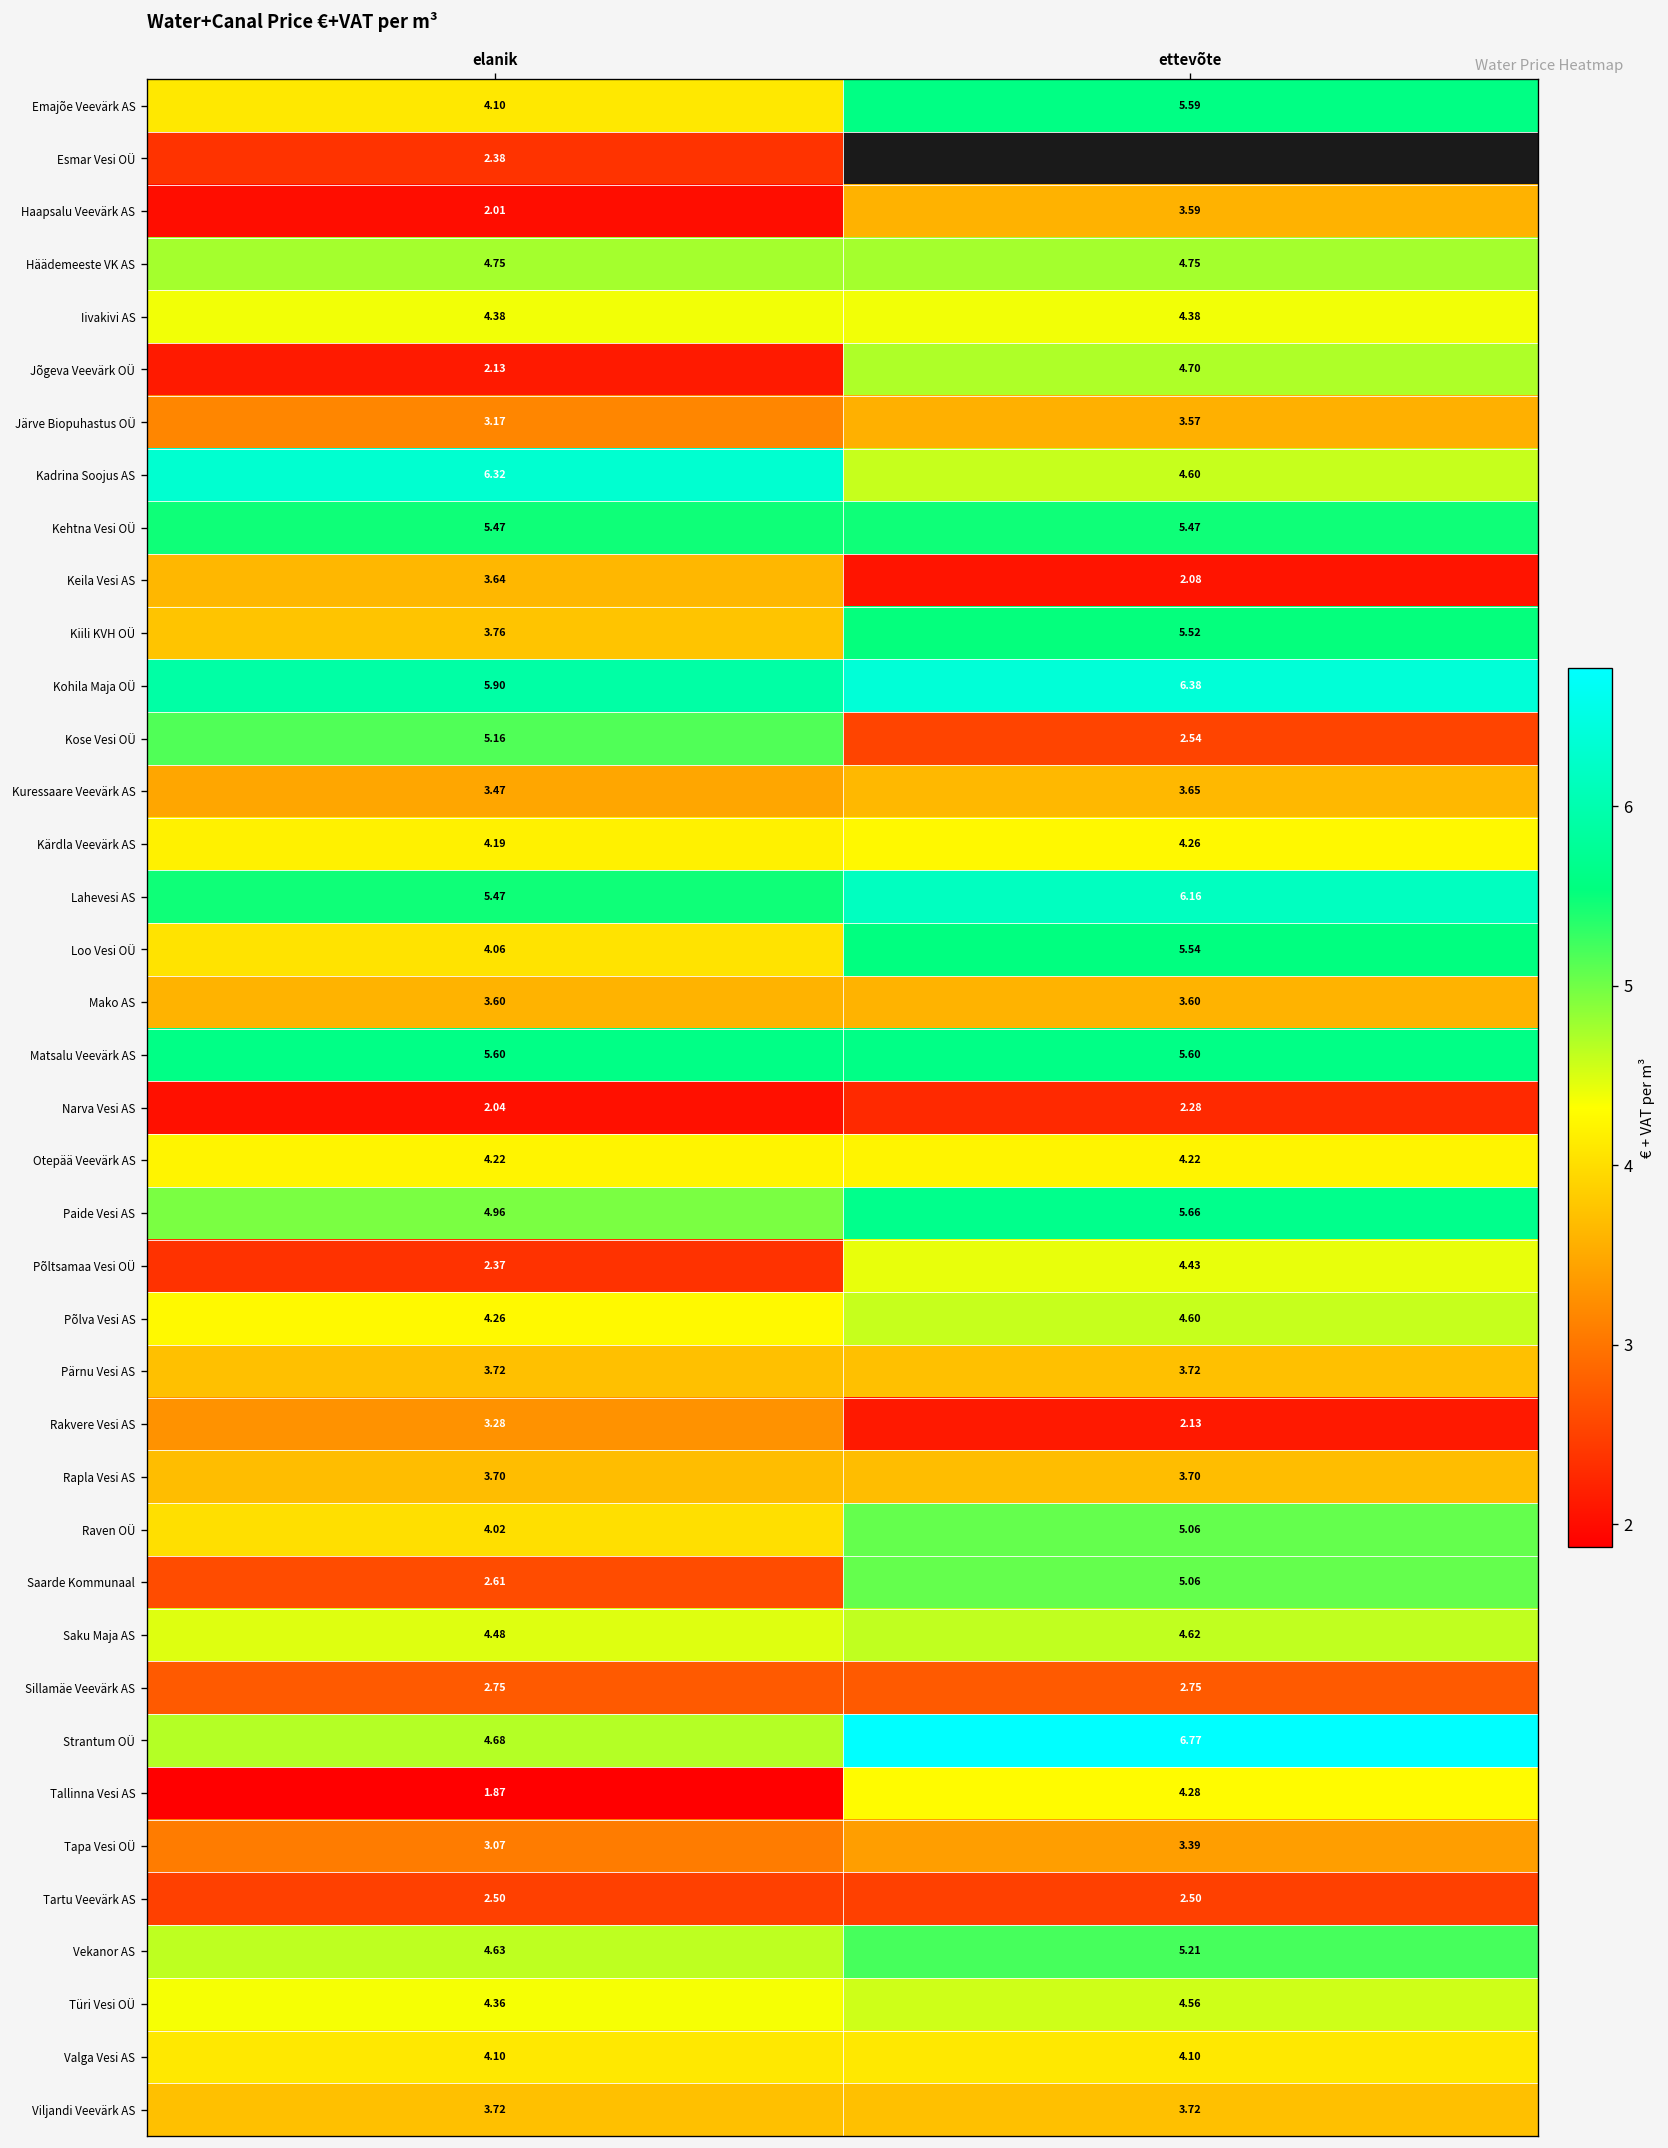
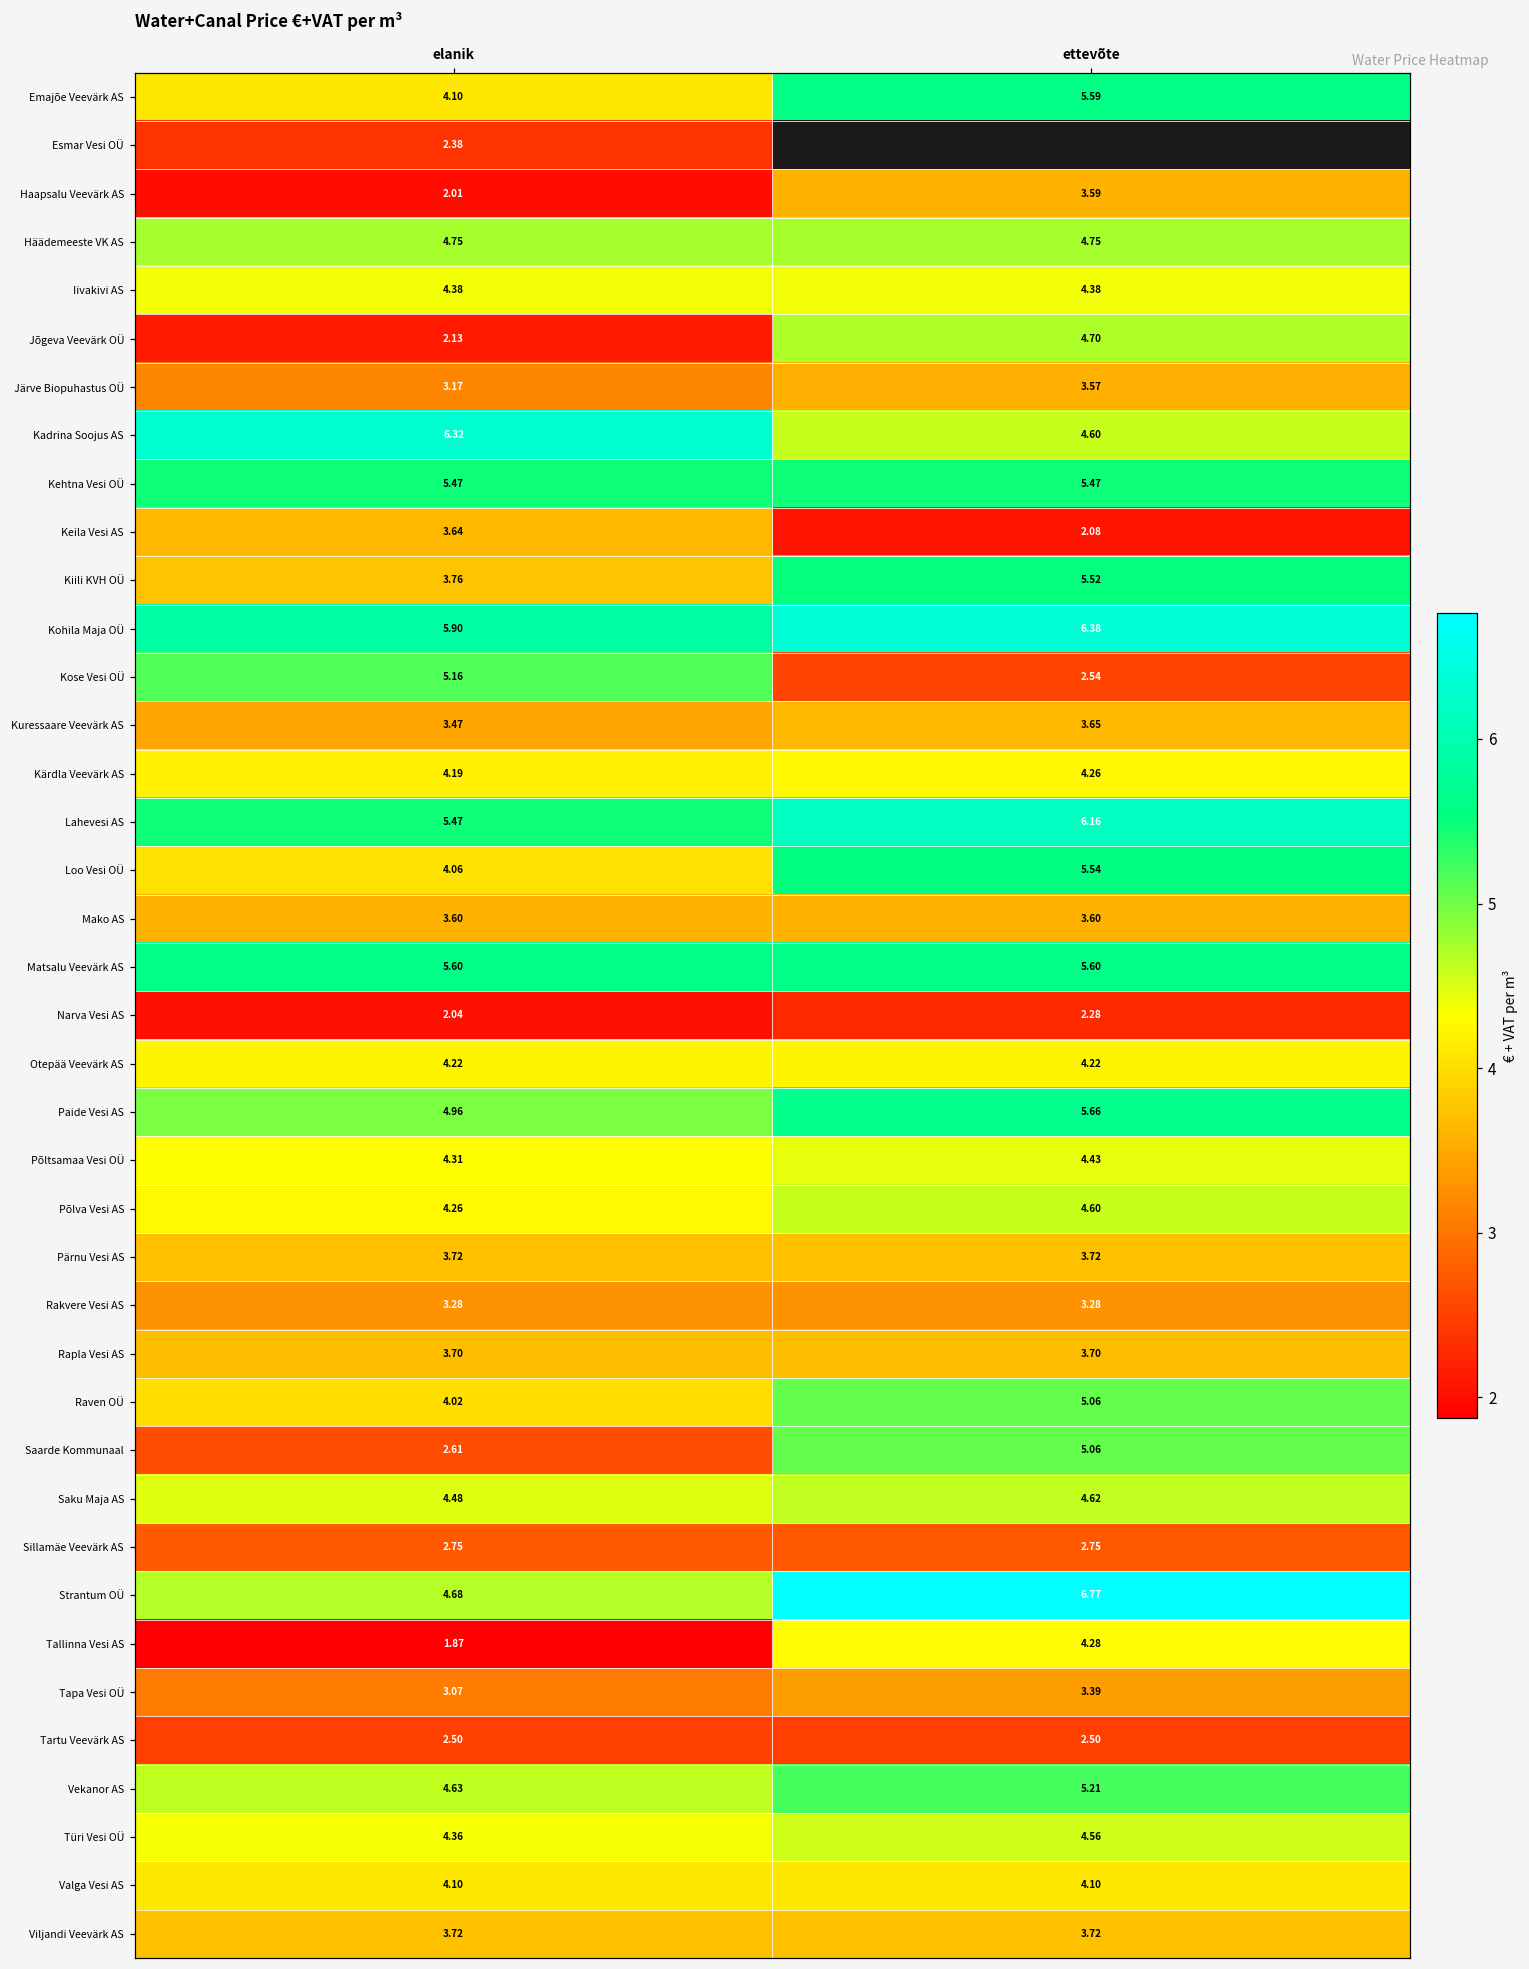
Põltsamaa Vesi OÜ, elanik: 2.37 -> 4.31
Rakvere Vesi AS, ettevõte: 2.13 -> 3.28
